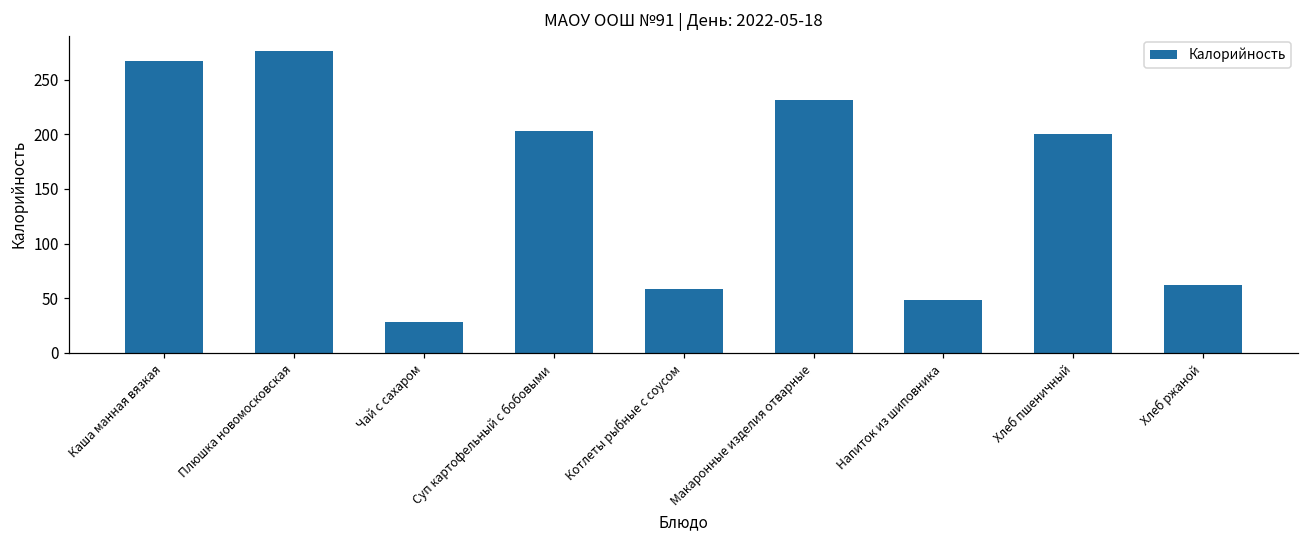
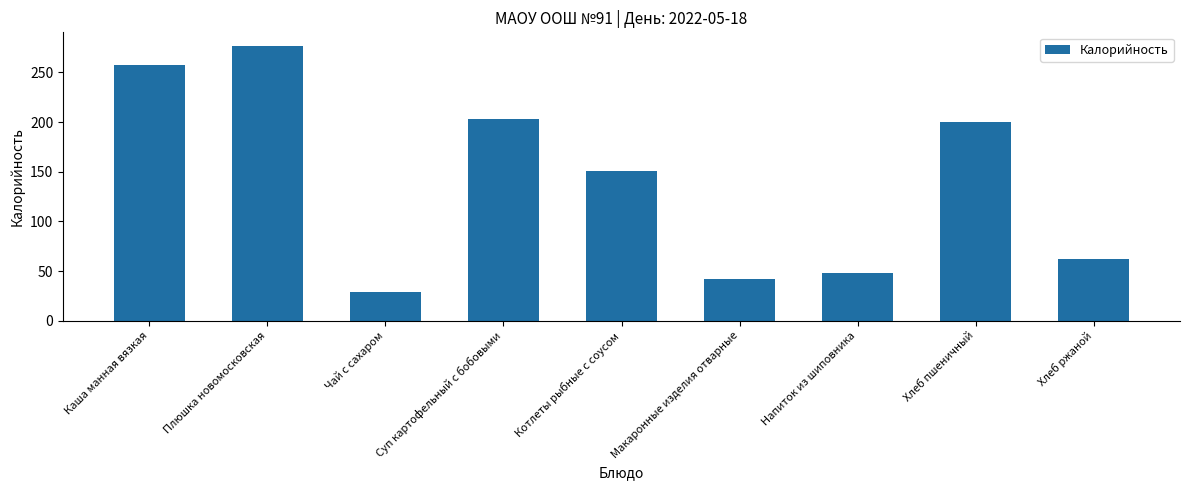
Каша манная вязкая: 270 -> 260
Котлеты рыбные с соусом: 60 -> 150
Макаронные изделия отварные: 230 -> 40
